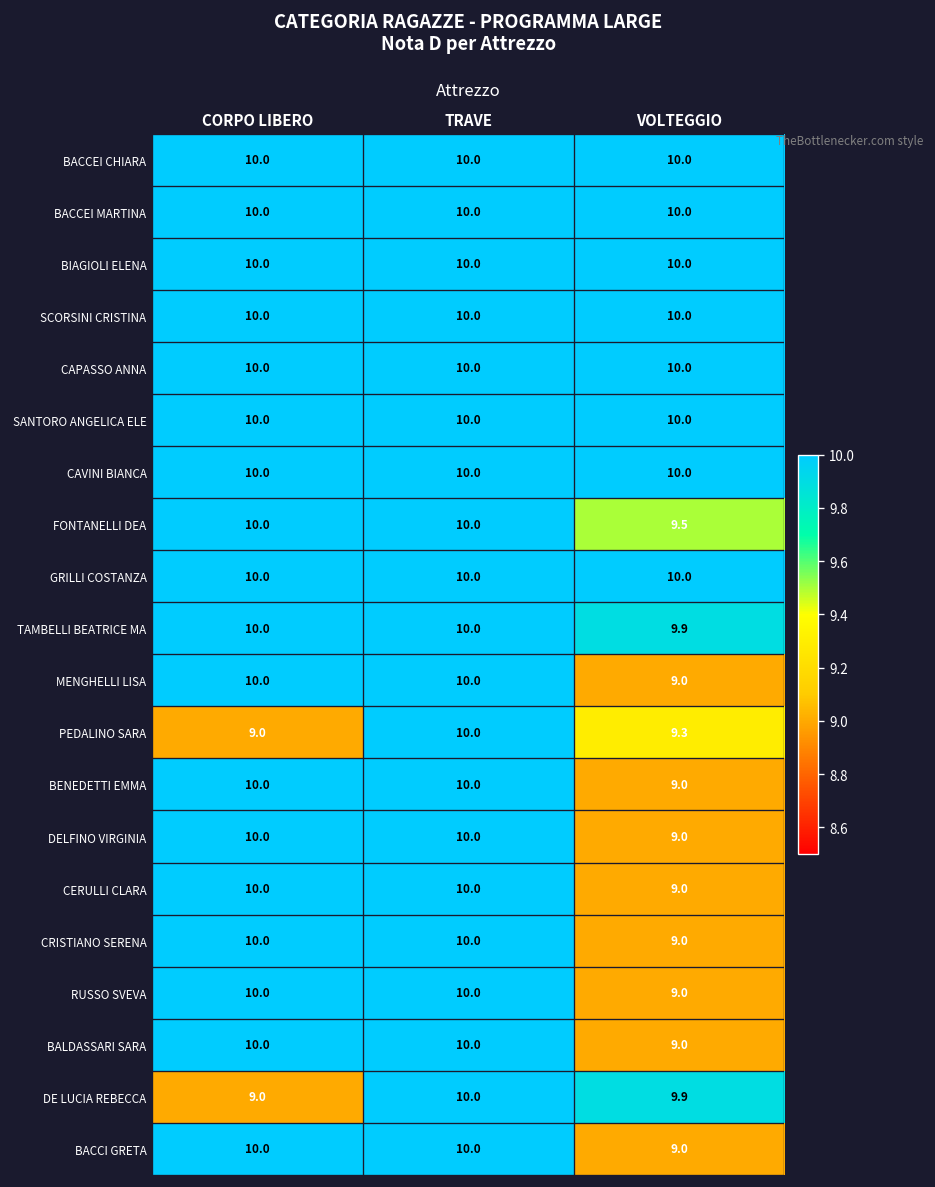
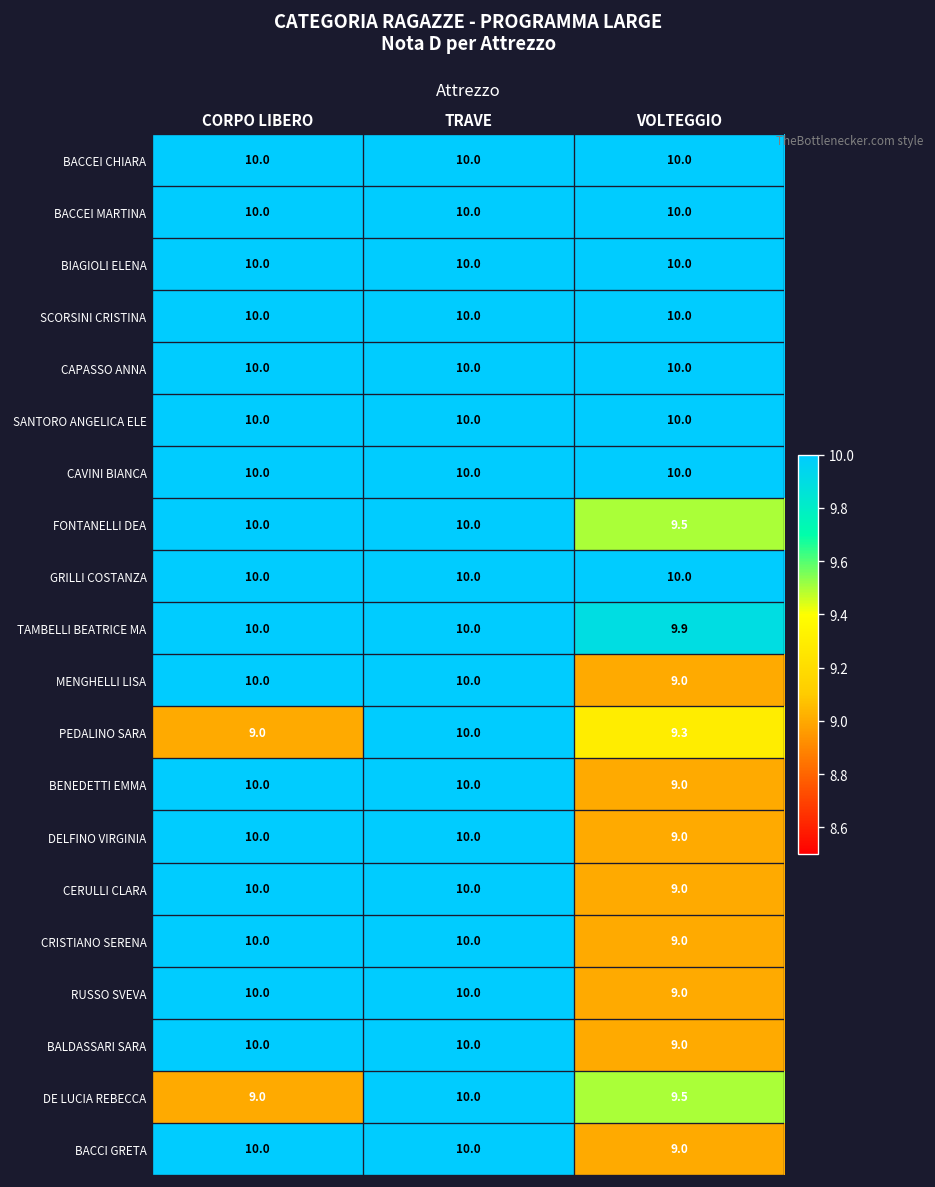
DE LUCIA REBECCA, VOLTEGGIO: 9.9 -> 9.5
